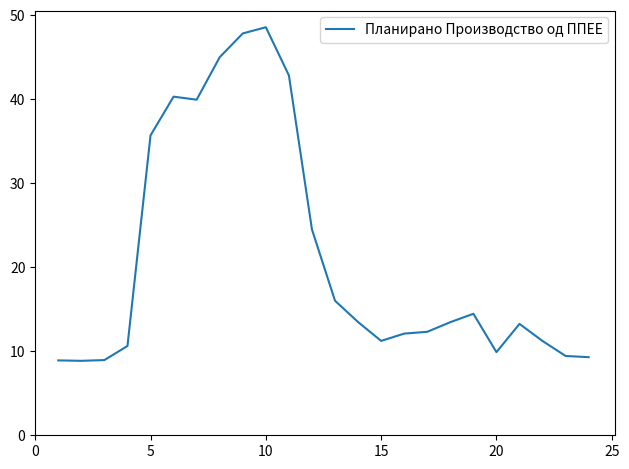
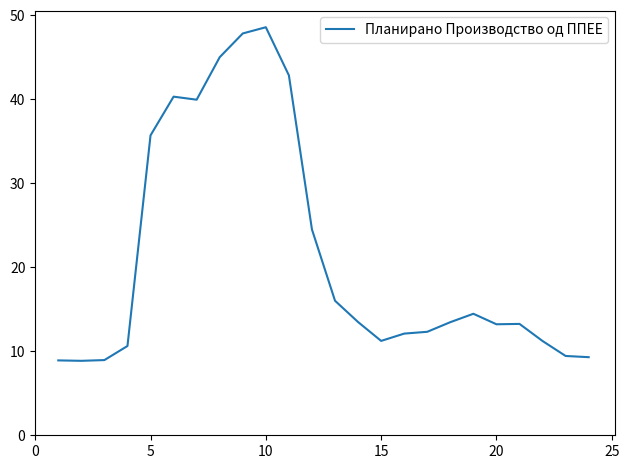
20: 10 -> 13
